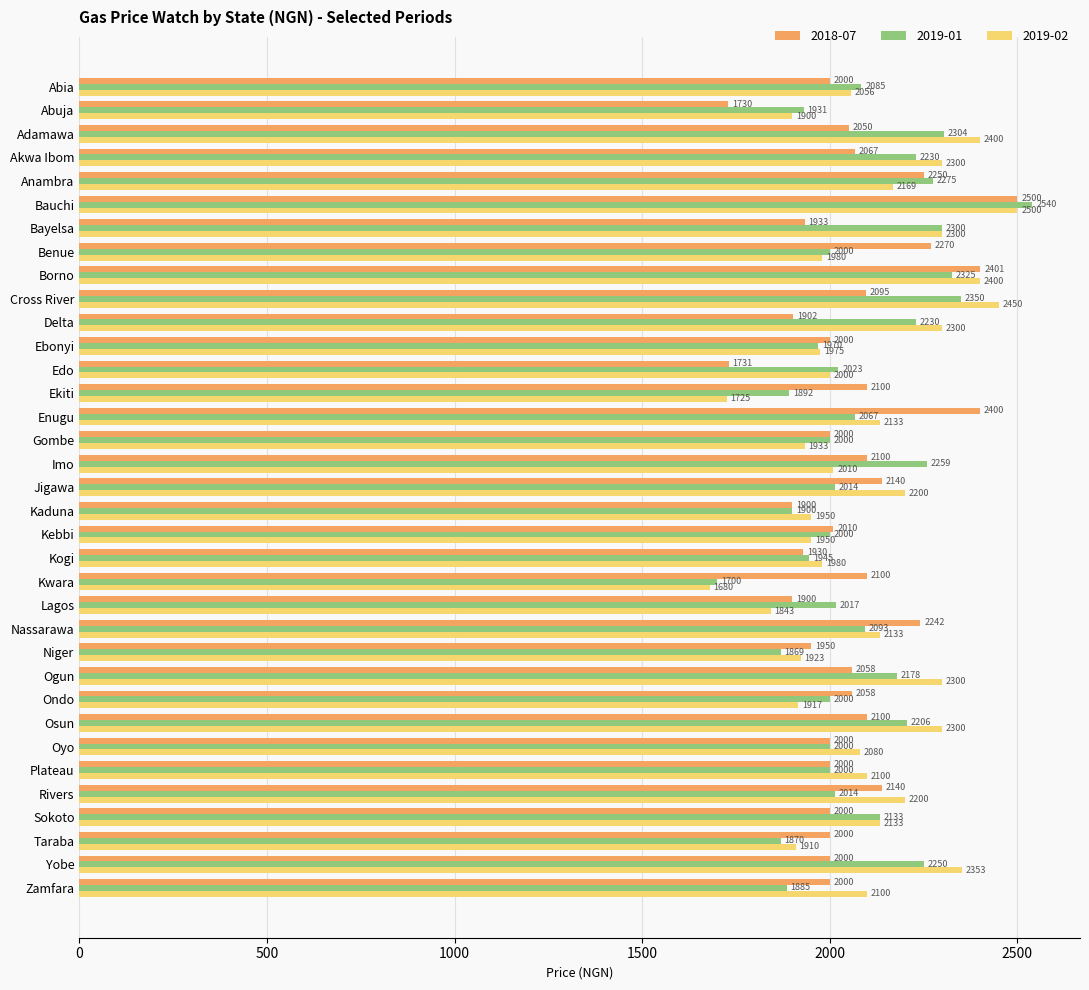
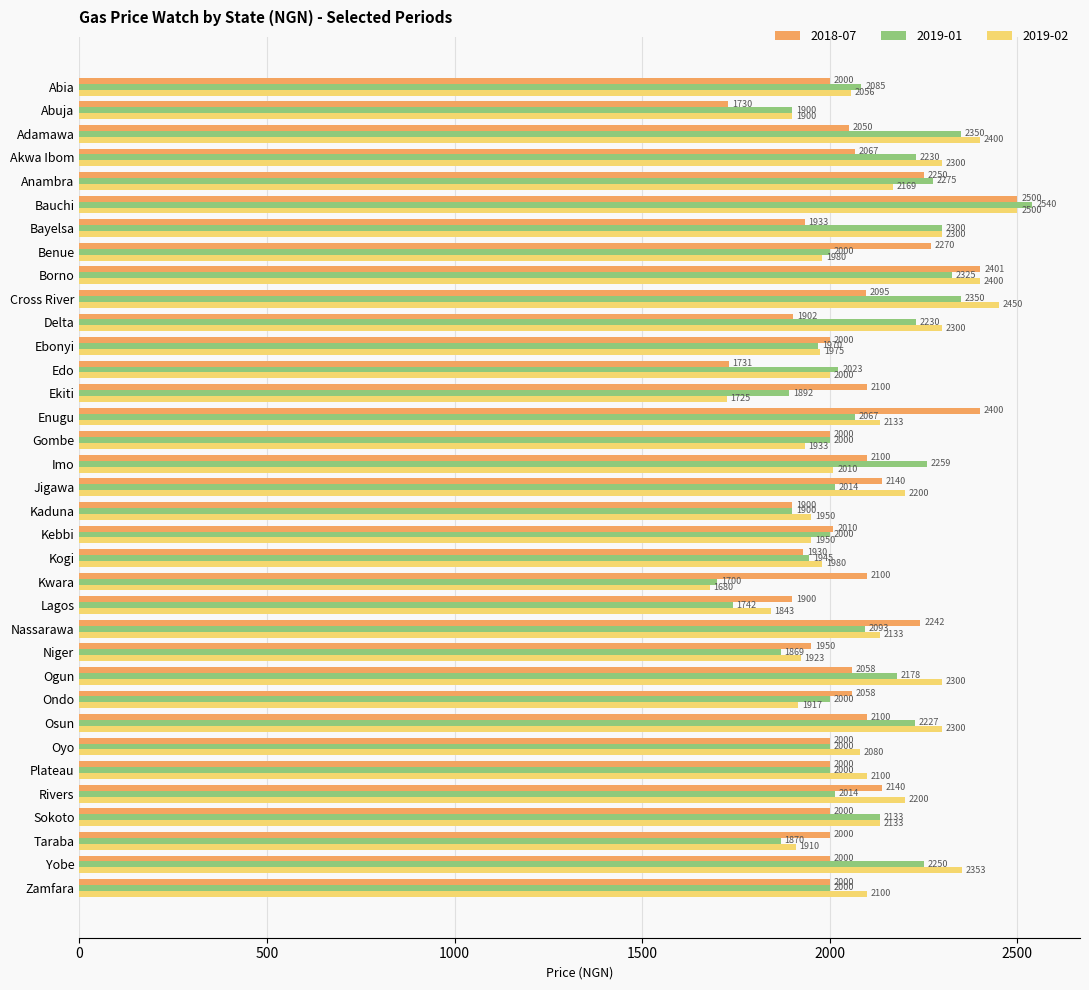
2019-01, Abuja: 1931 -> 1900
2019-01, Adamawa: 2304 -> 2350
2019-01, Lagos: 2017 -> 1742
2019-01, Osun: 2206 -> 2227
2019-01, Zamfara: 1885 -> 2000
